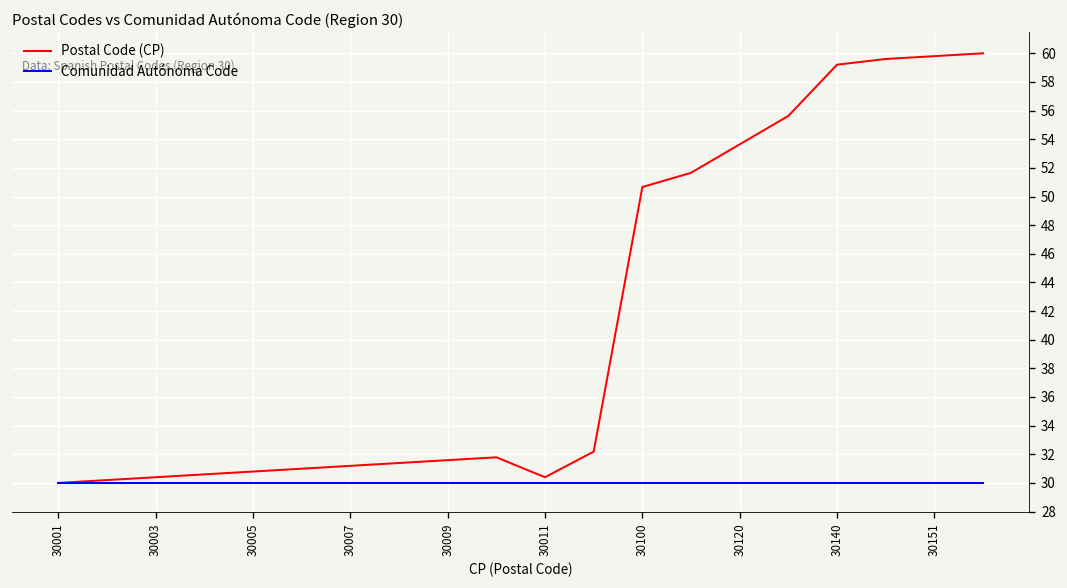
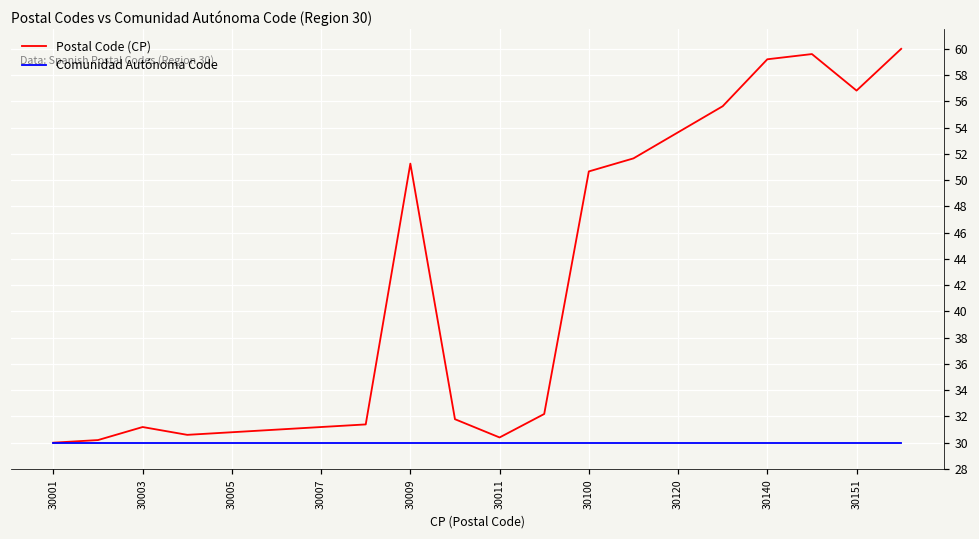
Postal Code (CP), 30003: 30.4 -> 31.2
Postal Code (CP), 30009: 31.6 -> 51.3
Postal Code (CP), 30151: 59.8 -> 56.8
